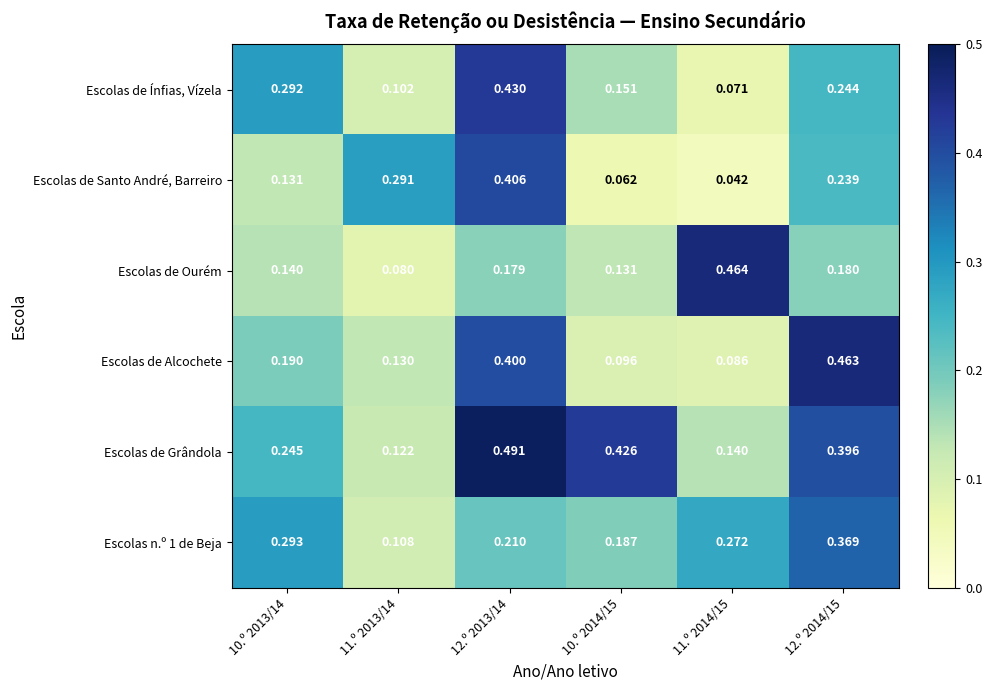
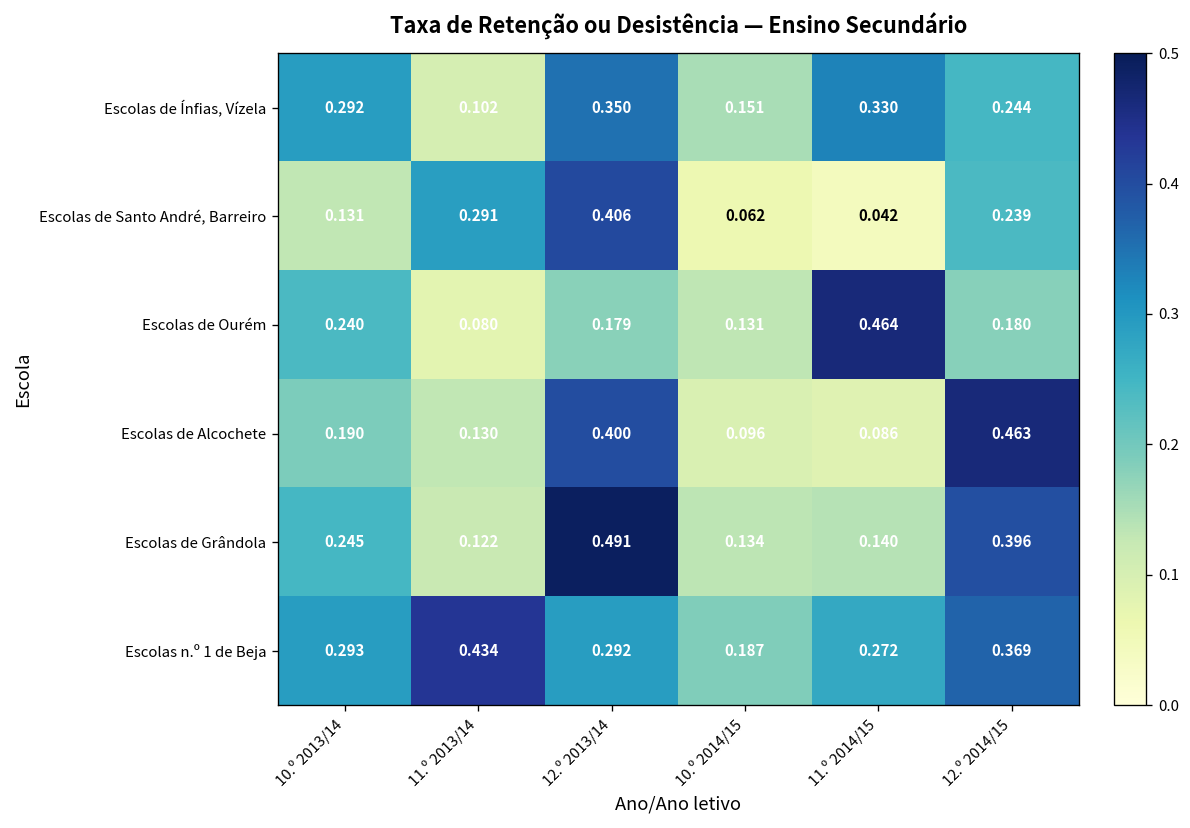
Escolas de Ínfias, Vízela, 12.º 2013/14: 0.430 -> 0.350
Escolas de Ínfias, Vízela, 11.º 2014/15: 0.071 -> 0.330
Escolas de Ourém, 10.º 2013/14: 0.140 -> 0.240
Escolas de Grândola, 10.º 2014/15: 0.426 -> 0.134
Escolas n.º 1 de Beja, 11.º 2013/14: 0.108 -> 0.434
Escolas n.º 1 de Beja, 12.º 2013/14: 0.210 -> 0.292
